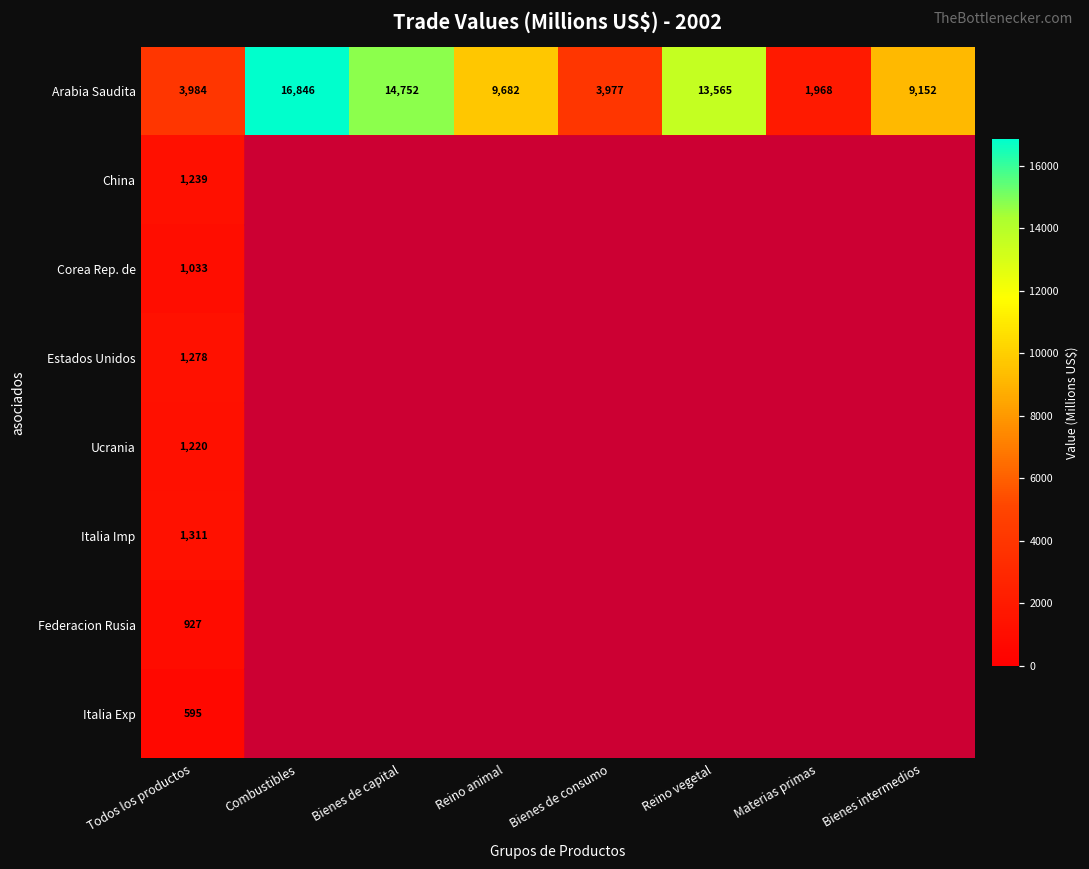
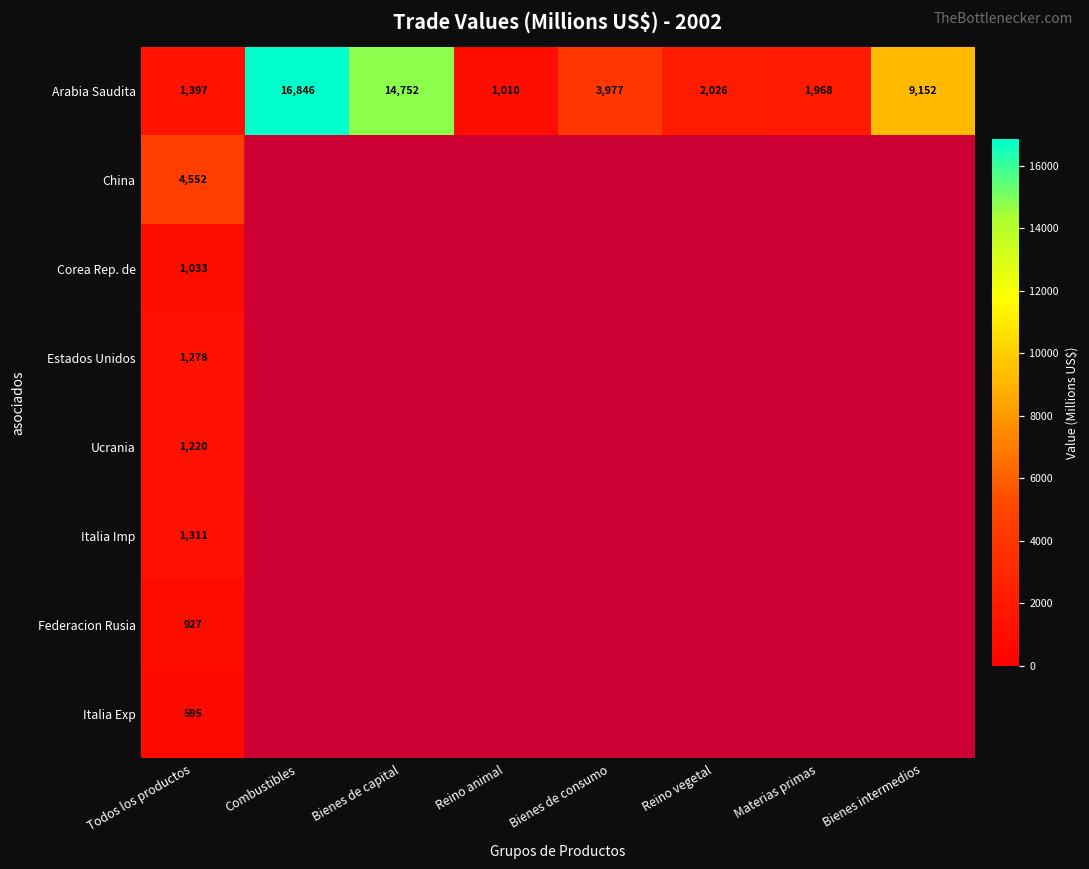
Arabia Saudita, Todos los productos: 3,984 -> 1,397
Arabia Saudita, Reino animal: 9,682 -> 1,010
Arabia Saudita, Reino vegetal: 13,565 -> 2,026
China, Todos los productos: 1,239 -> 4,552
